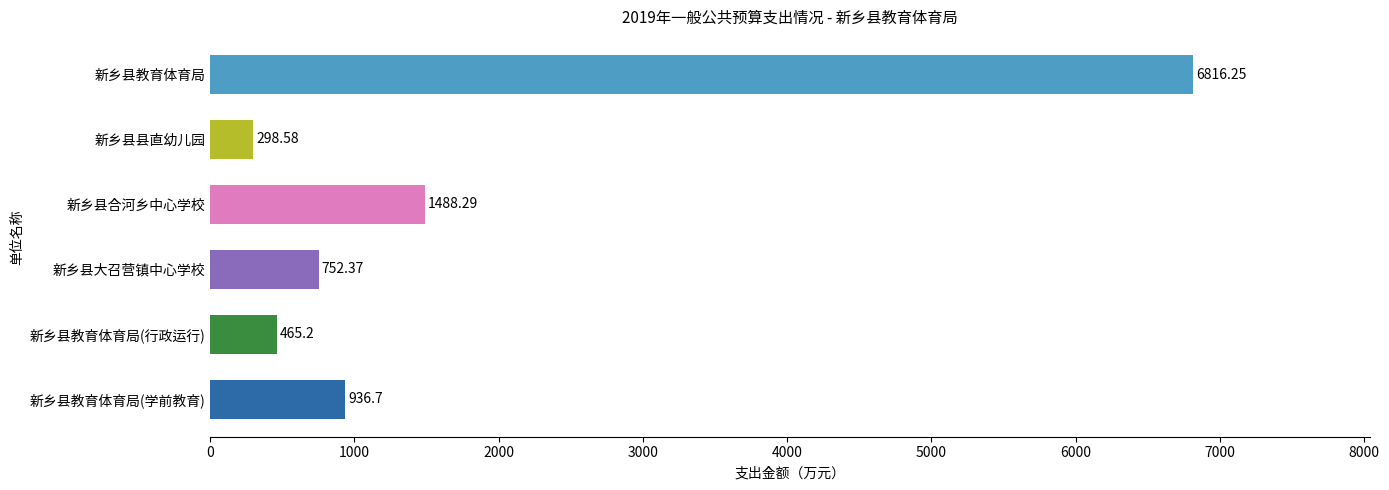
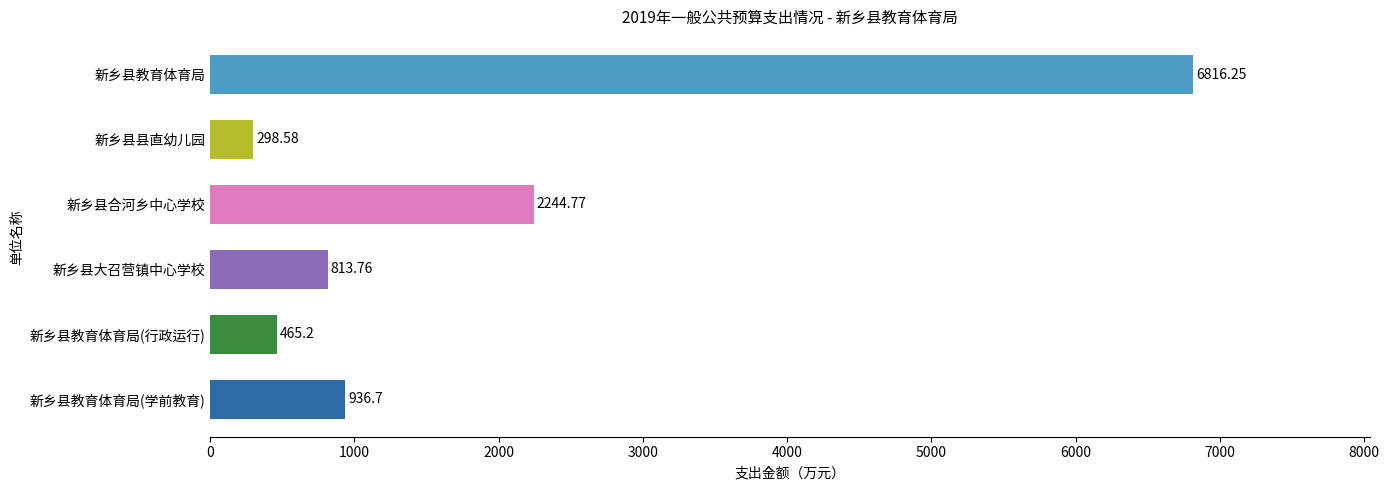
新乡县合河乡中心学校: 1488.29 -> 2244.77
新乡县大召营镇中心学校: 752.37 -> 813.76
